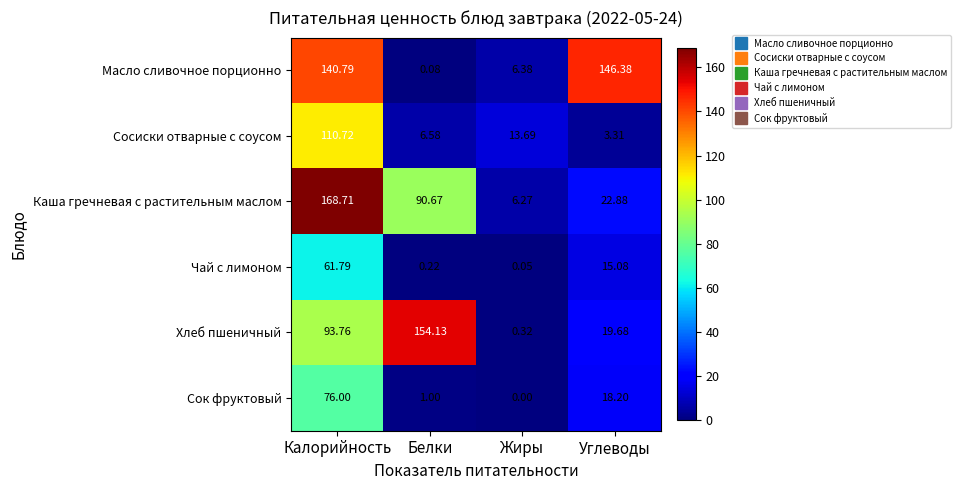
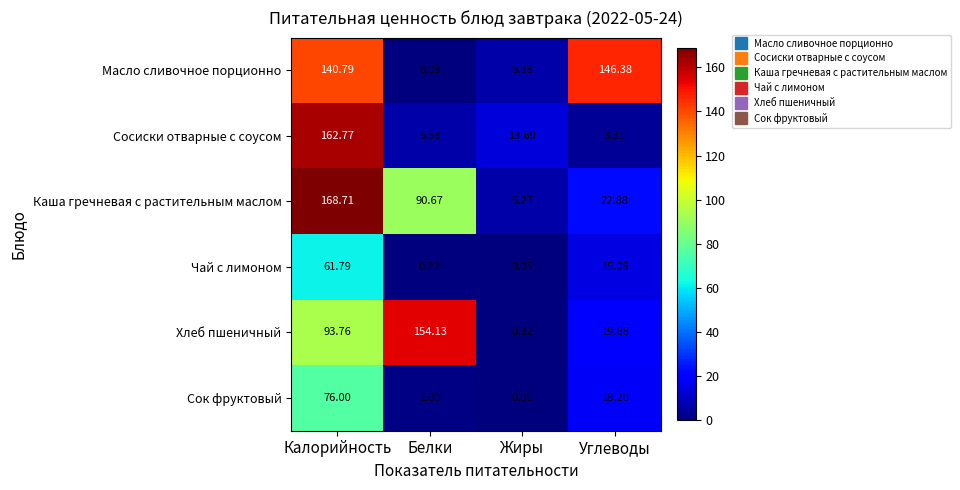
Сосиски отварные с соусом, Калорийность: 110.72 -> 162.77
